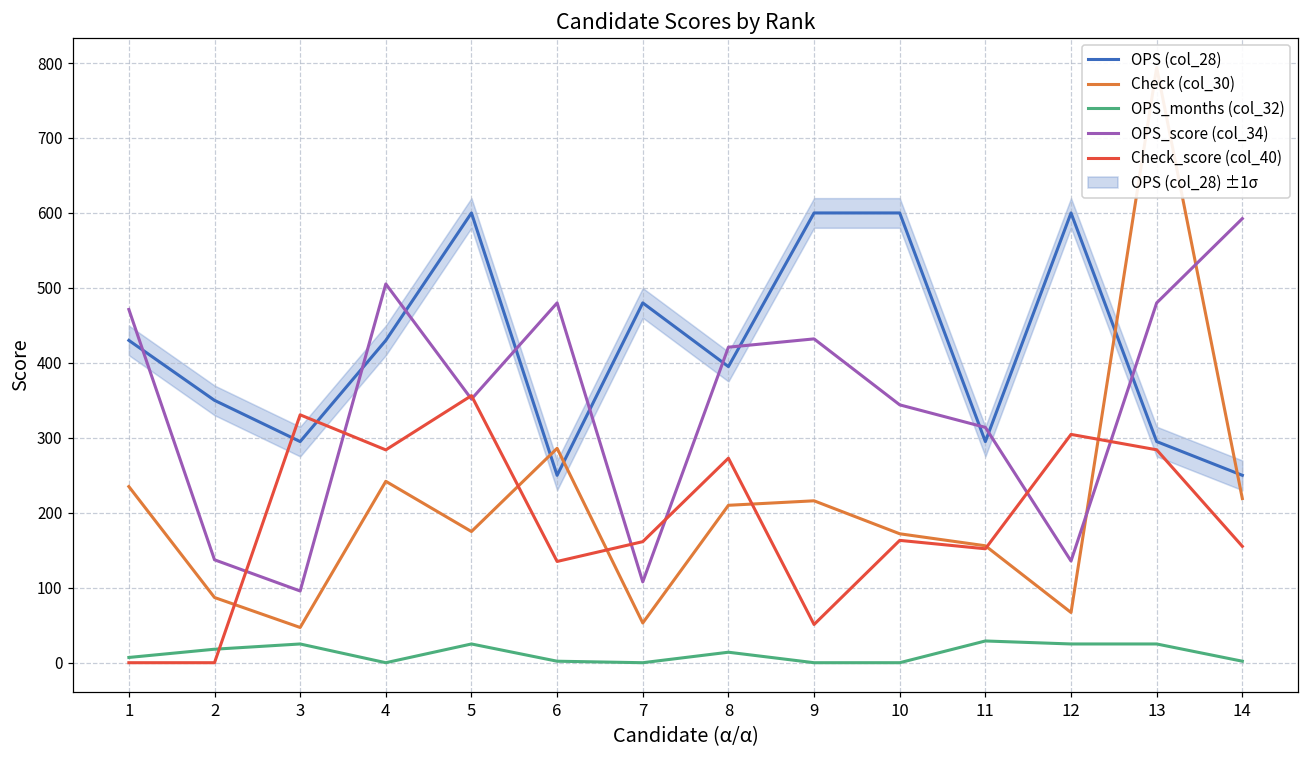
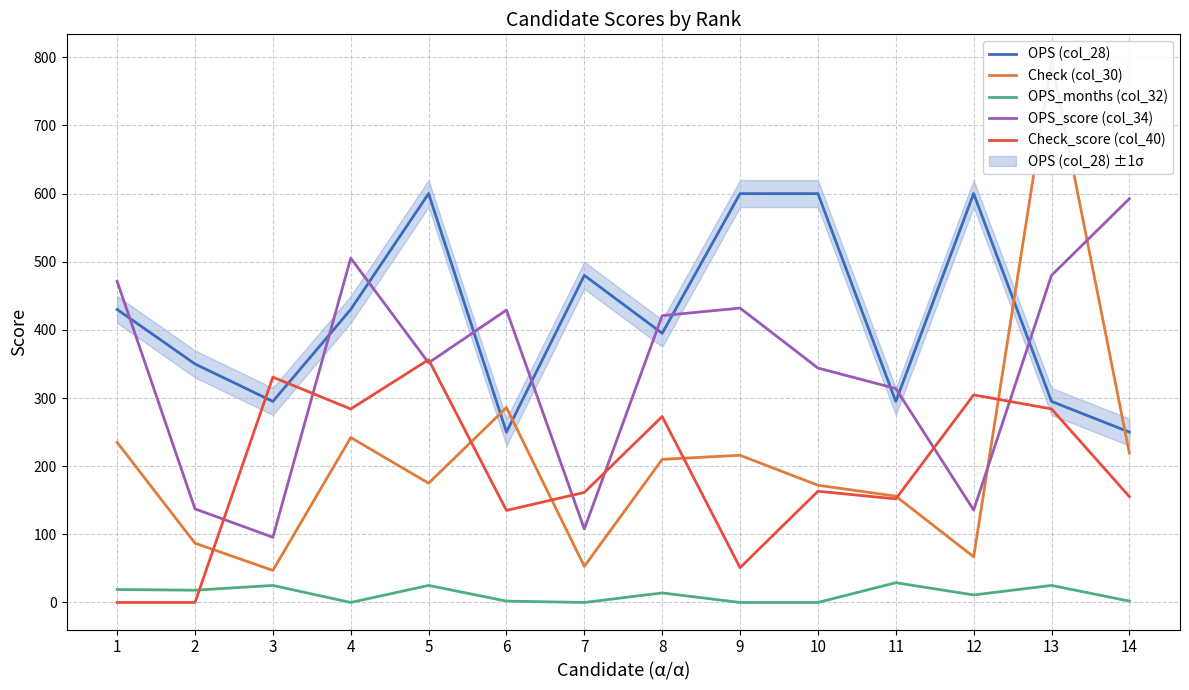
OPS_months (col_32), 1: 10 -> 20
OPS_score (col_34), 6: 480 -> 430
OPS_months (col_32), 12: 30 -> 10
